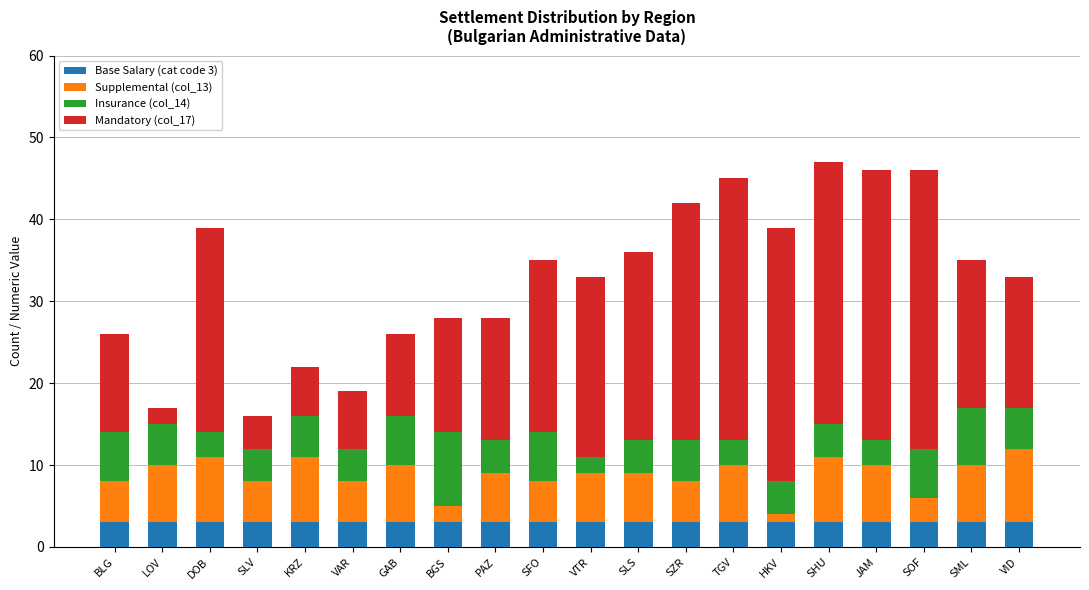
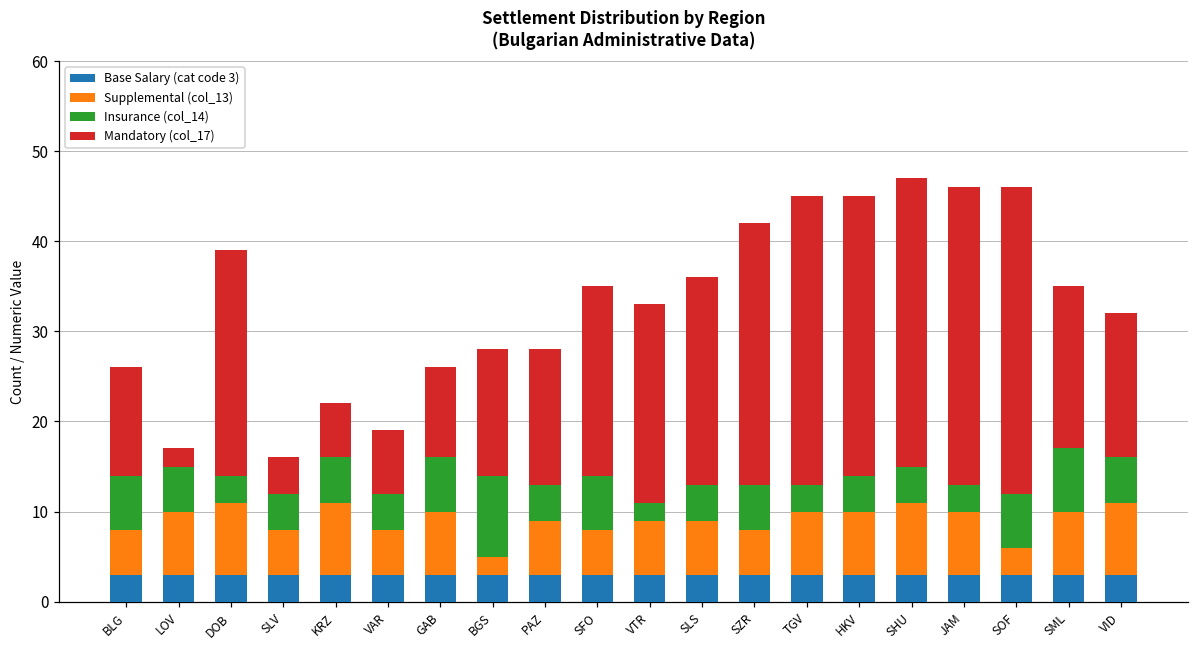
Supplemental (col_13), HKV: 1 -> 7
Supplemental (col_13), VID: 9 -> 8
